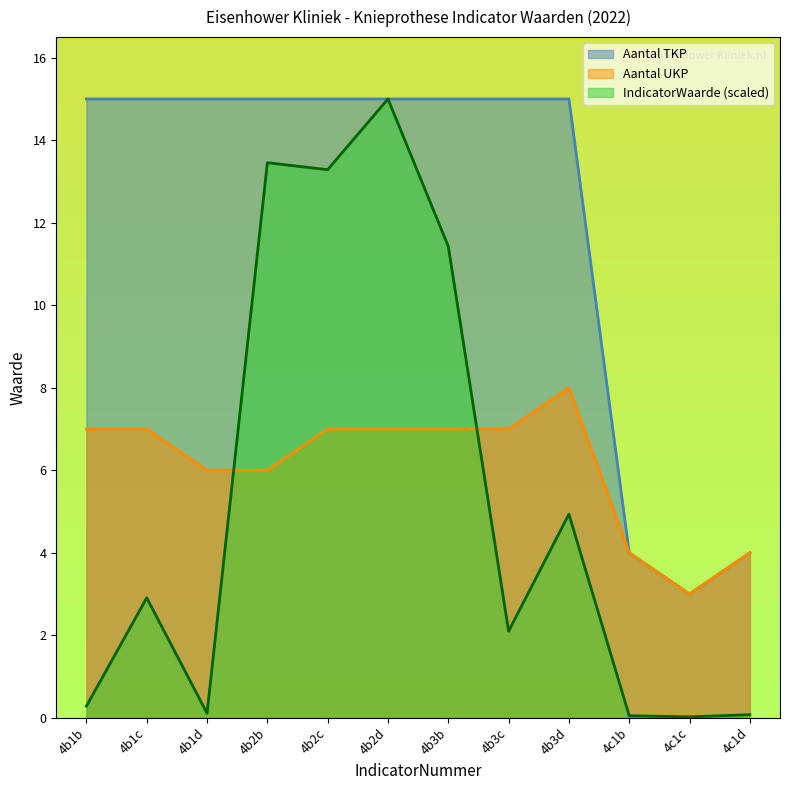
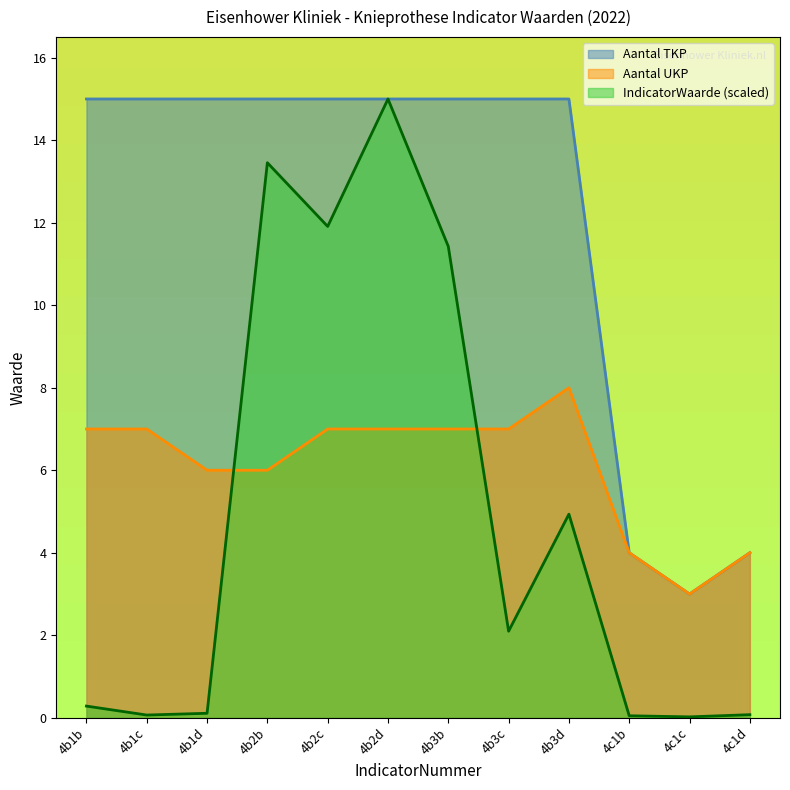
IndicatorWaarde (scaled), 4b1c: 2.9 -> 0.1
IndicatorWaarde (scaled), 4b2c: 13.3 -> 11.9
